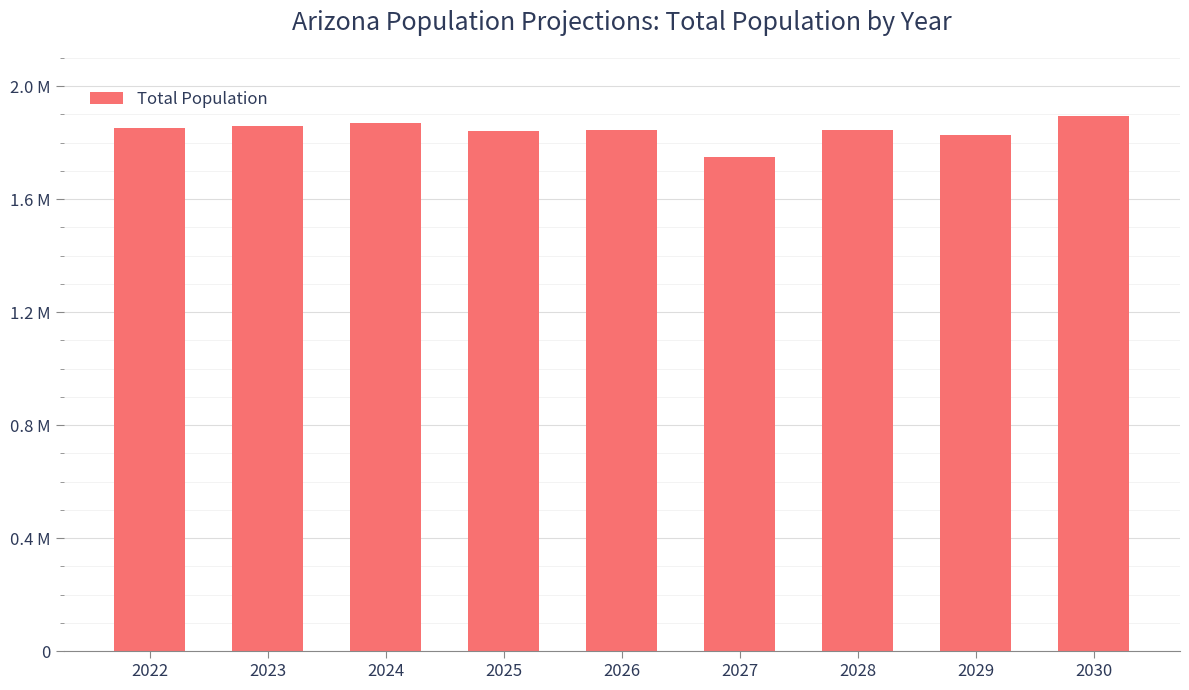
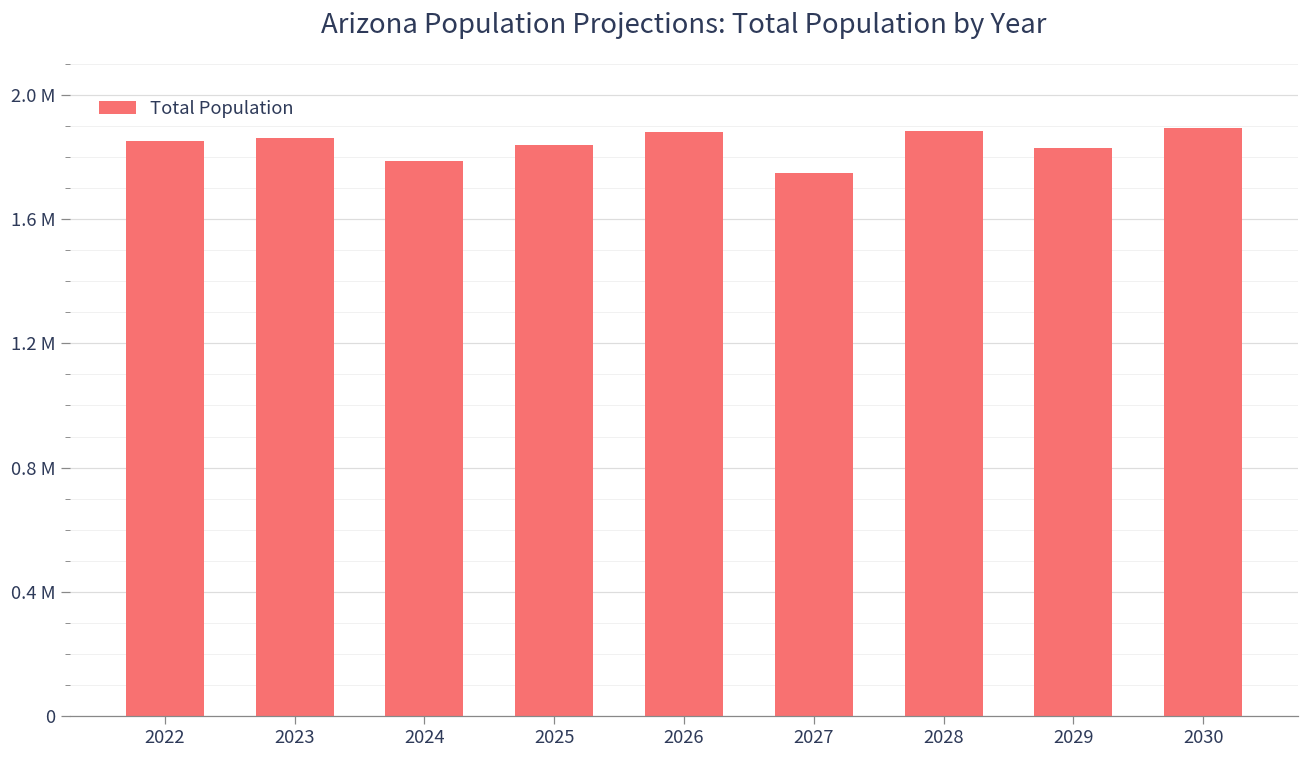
2024: 1870000 -> 1790000
2026: 1840000 -> 1880000
2028: 1850000 -> 1880000
